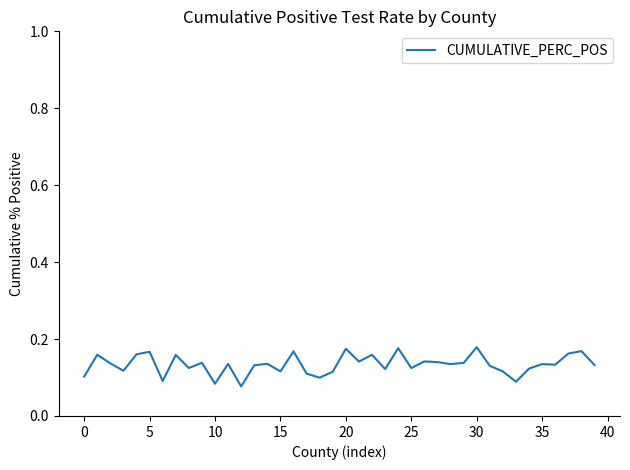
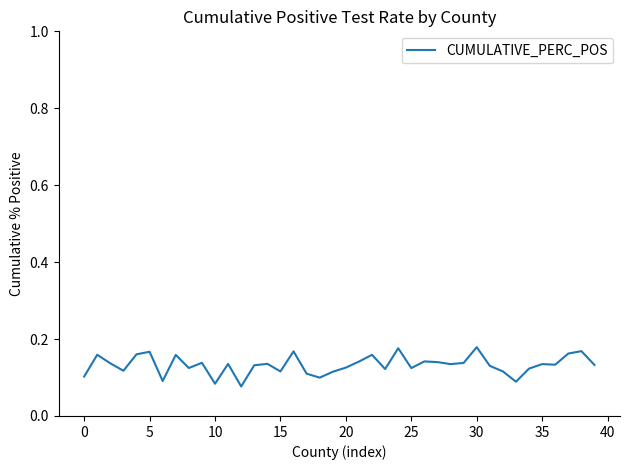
20: 0.17 -> 0.13
